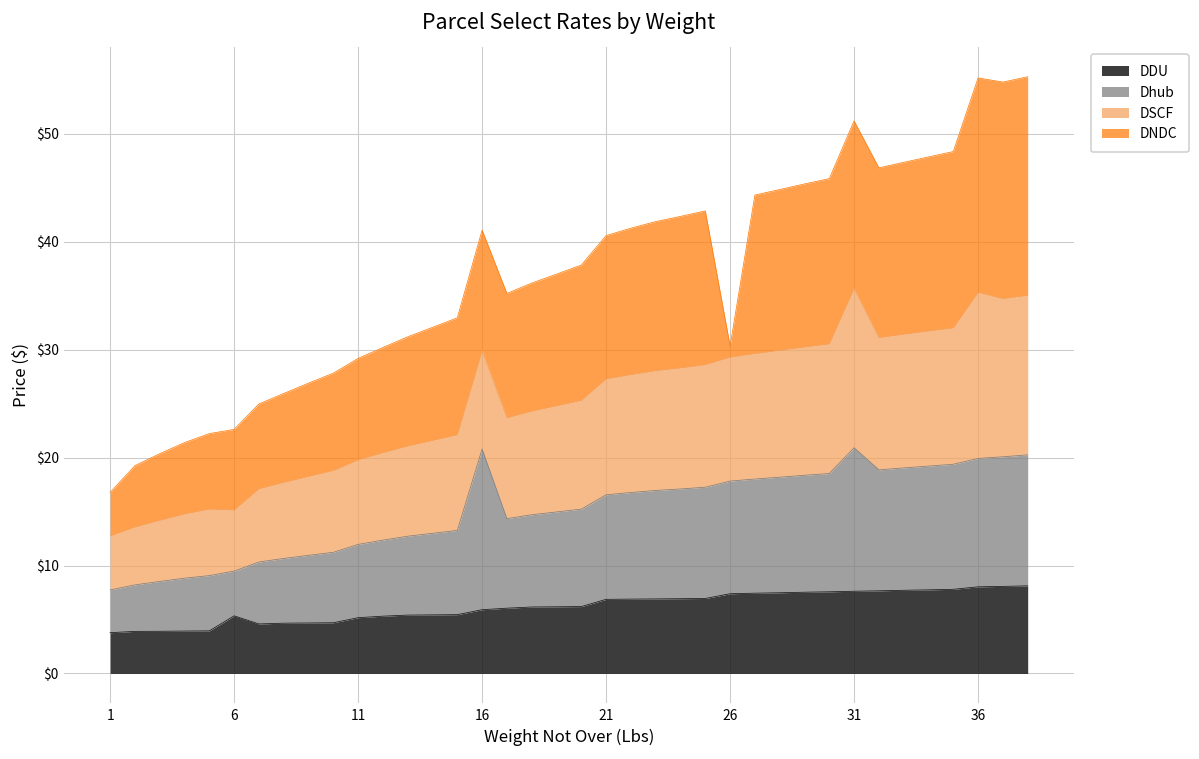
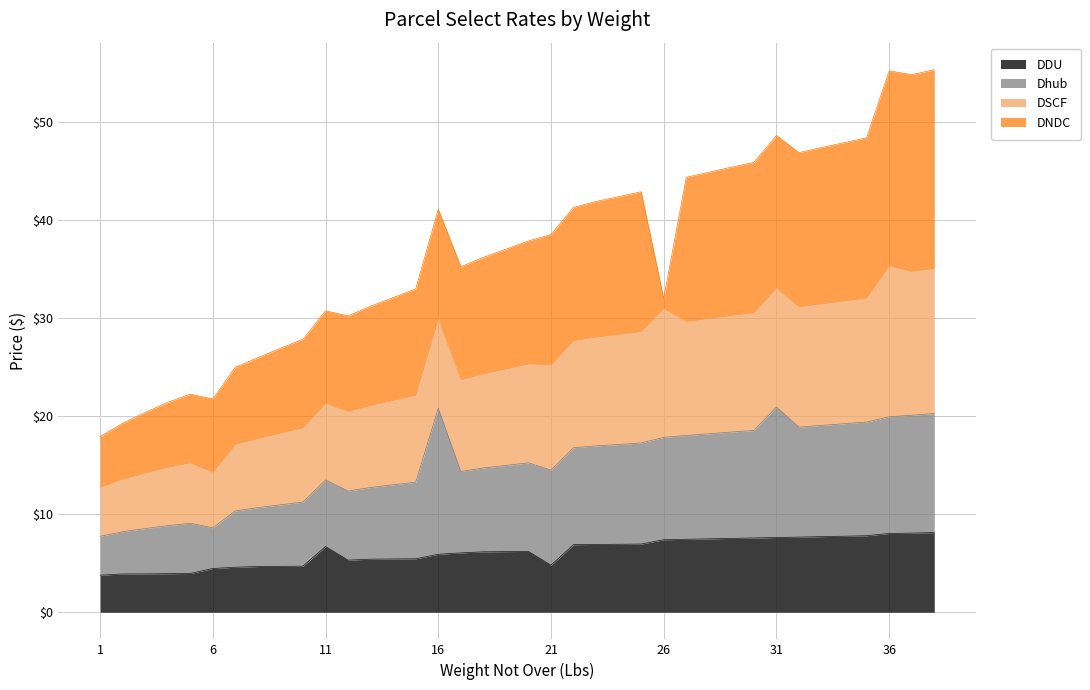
DNDC, 1: $4 -> $5
DDU, 6: $5 -> $4
DDU, 11: $5 -> $7
DDU, 21: $7 -> $5
DSCF, 26: $11 -> $13
DSCF, 31: $15 -> $12
